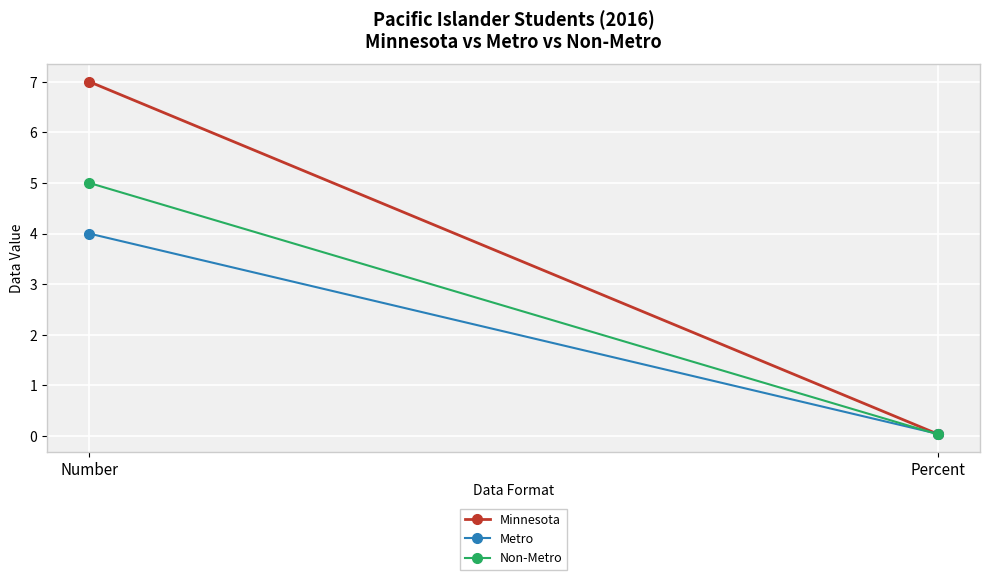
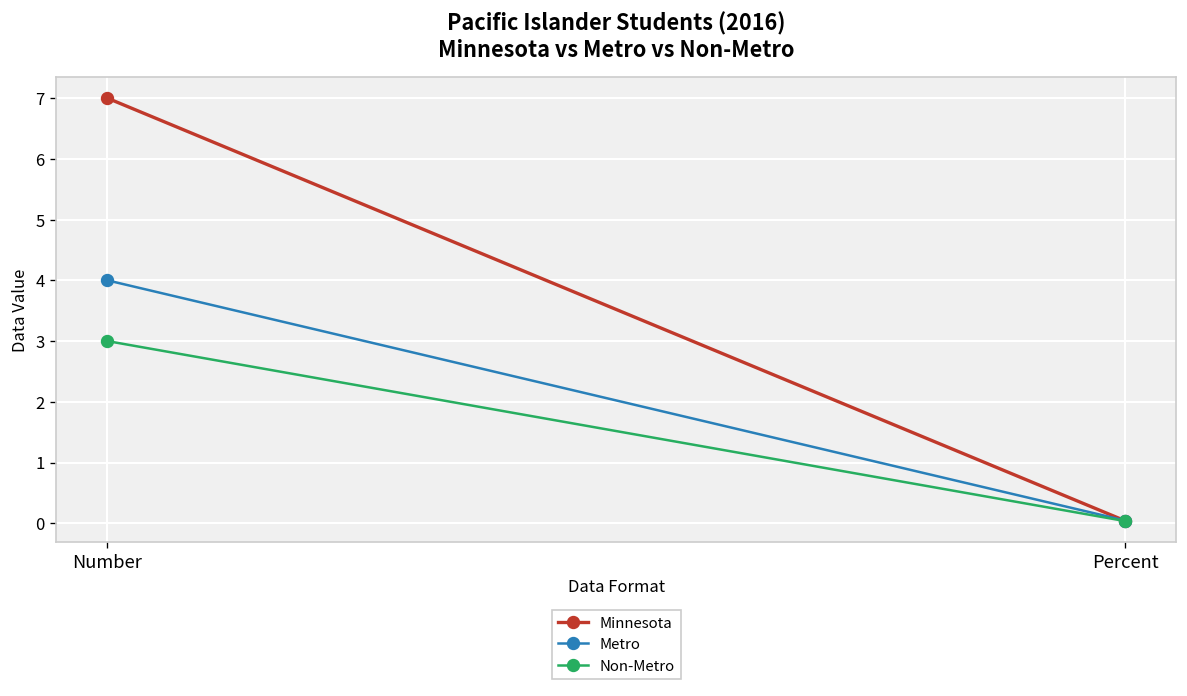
Non-Metro, Number: 5 -> 3
